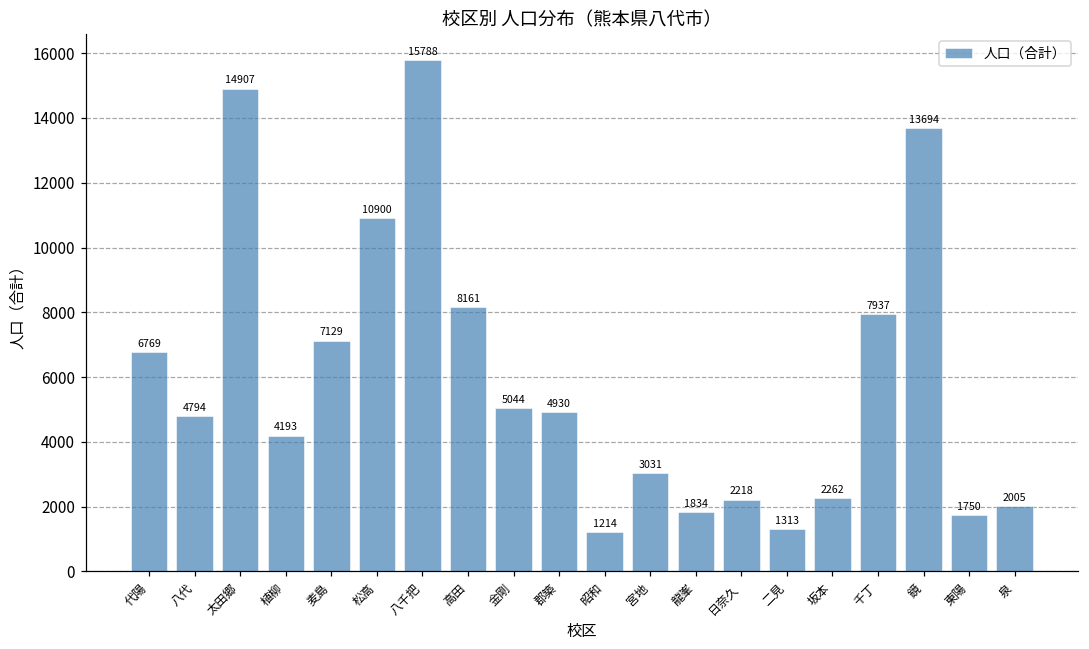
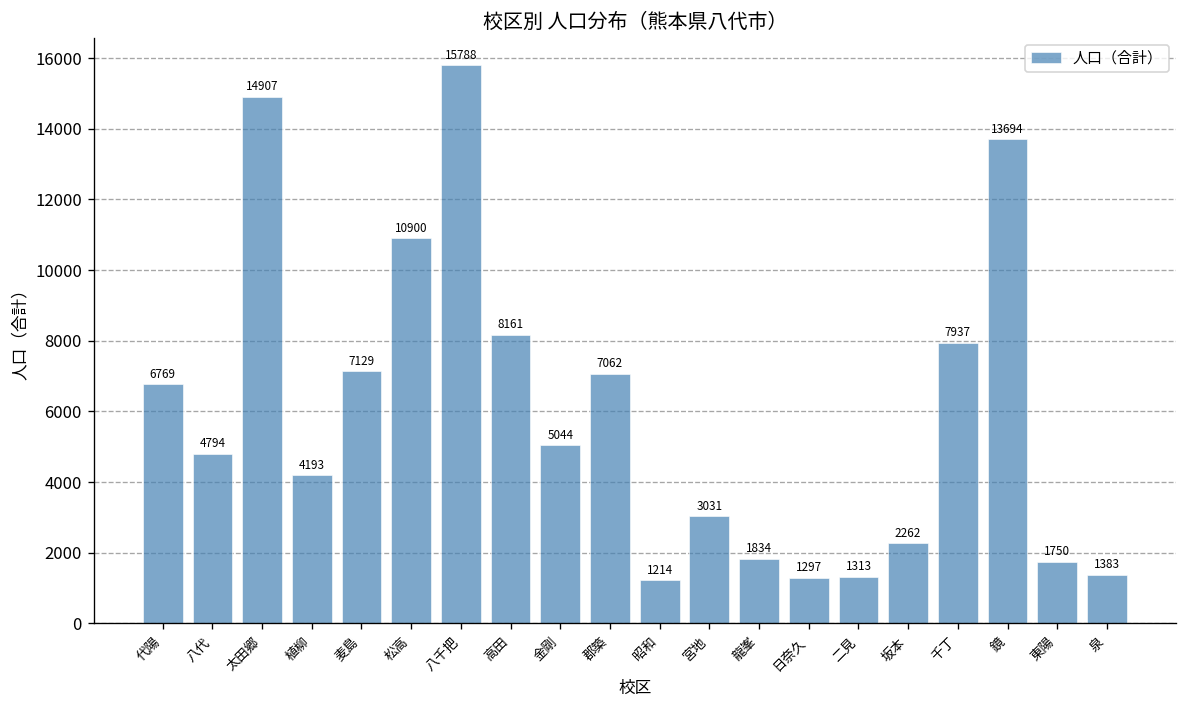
郡築: 4930 -> 7062
日奈久: 2218 -> 1297
泉: 2005 -> 1383
